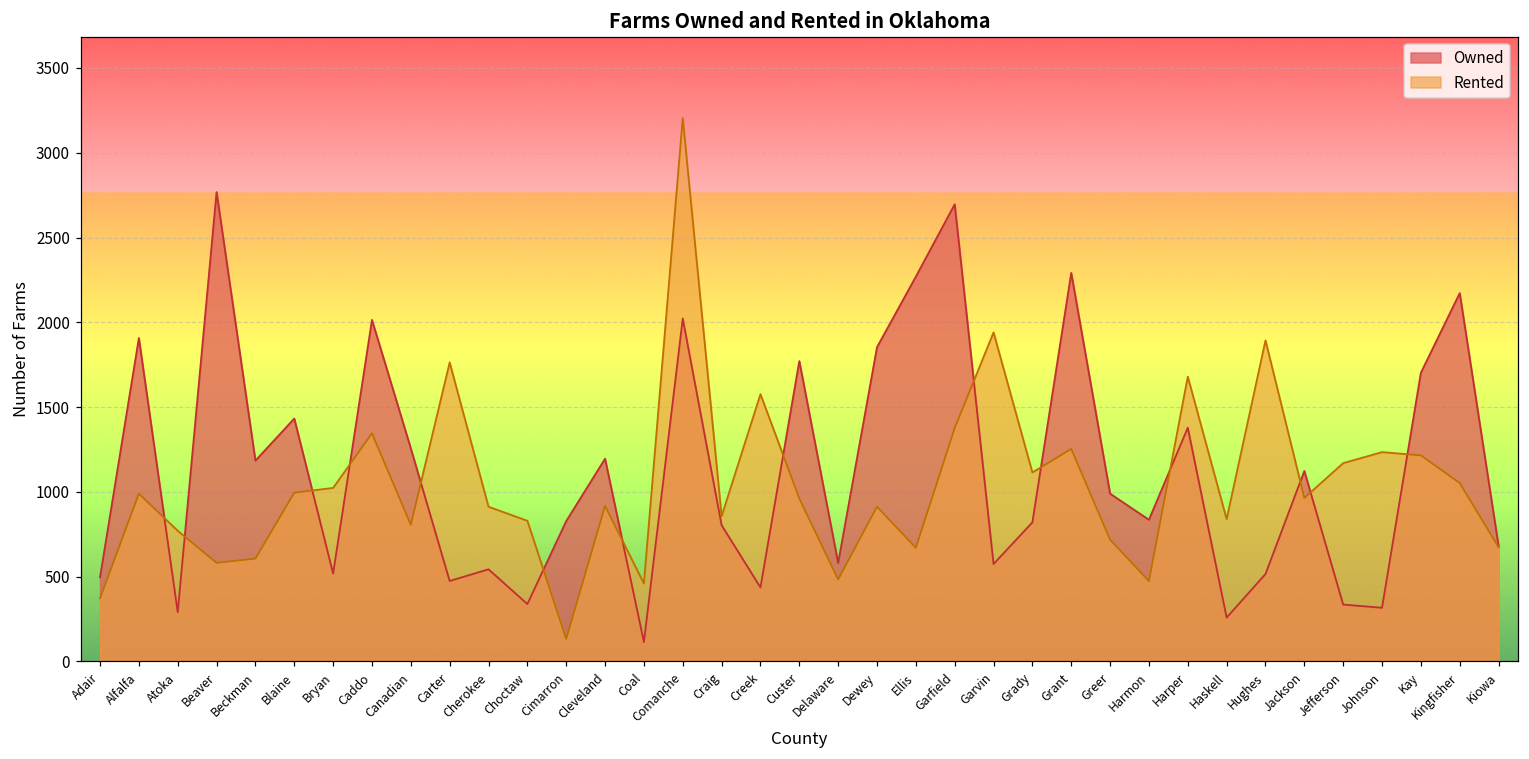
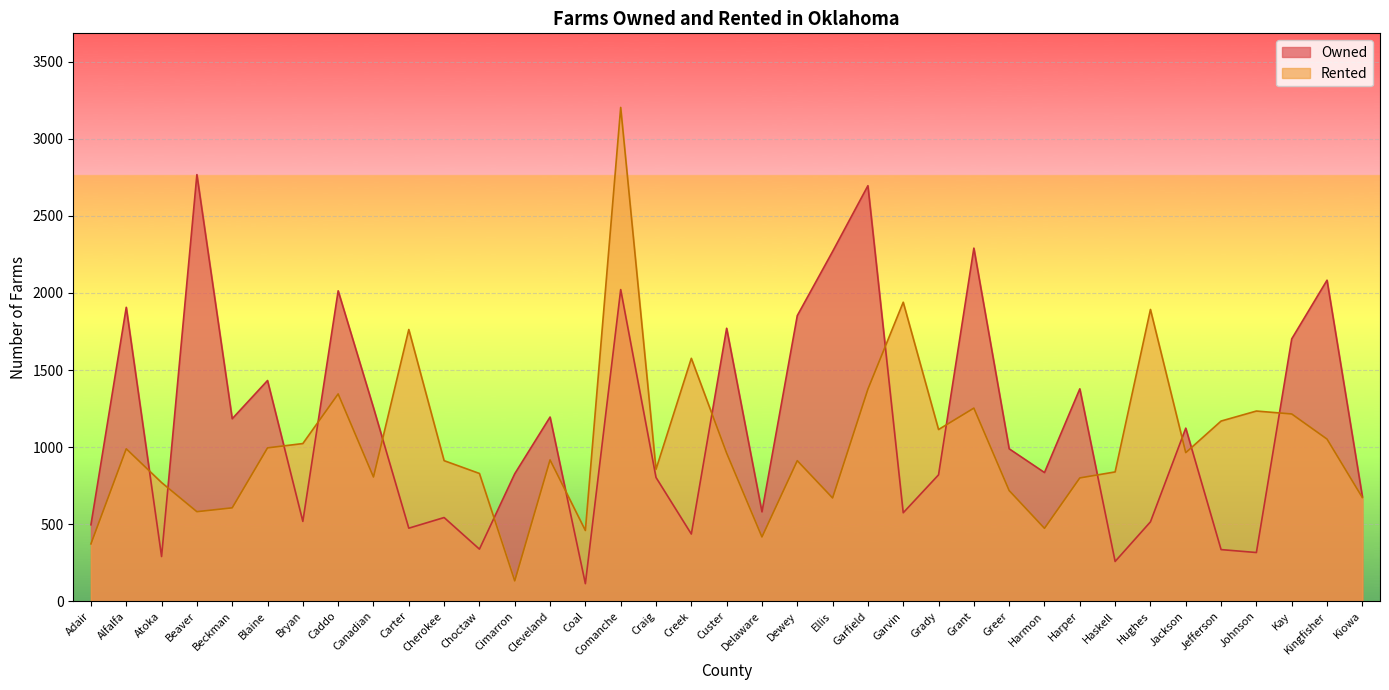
Rented, Delaware: 480 -> 420
Rented, Harper: 1680 -> 800
Owned, Kingfisher: 2170 -> 2080
